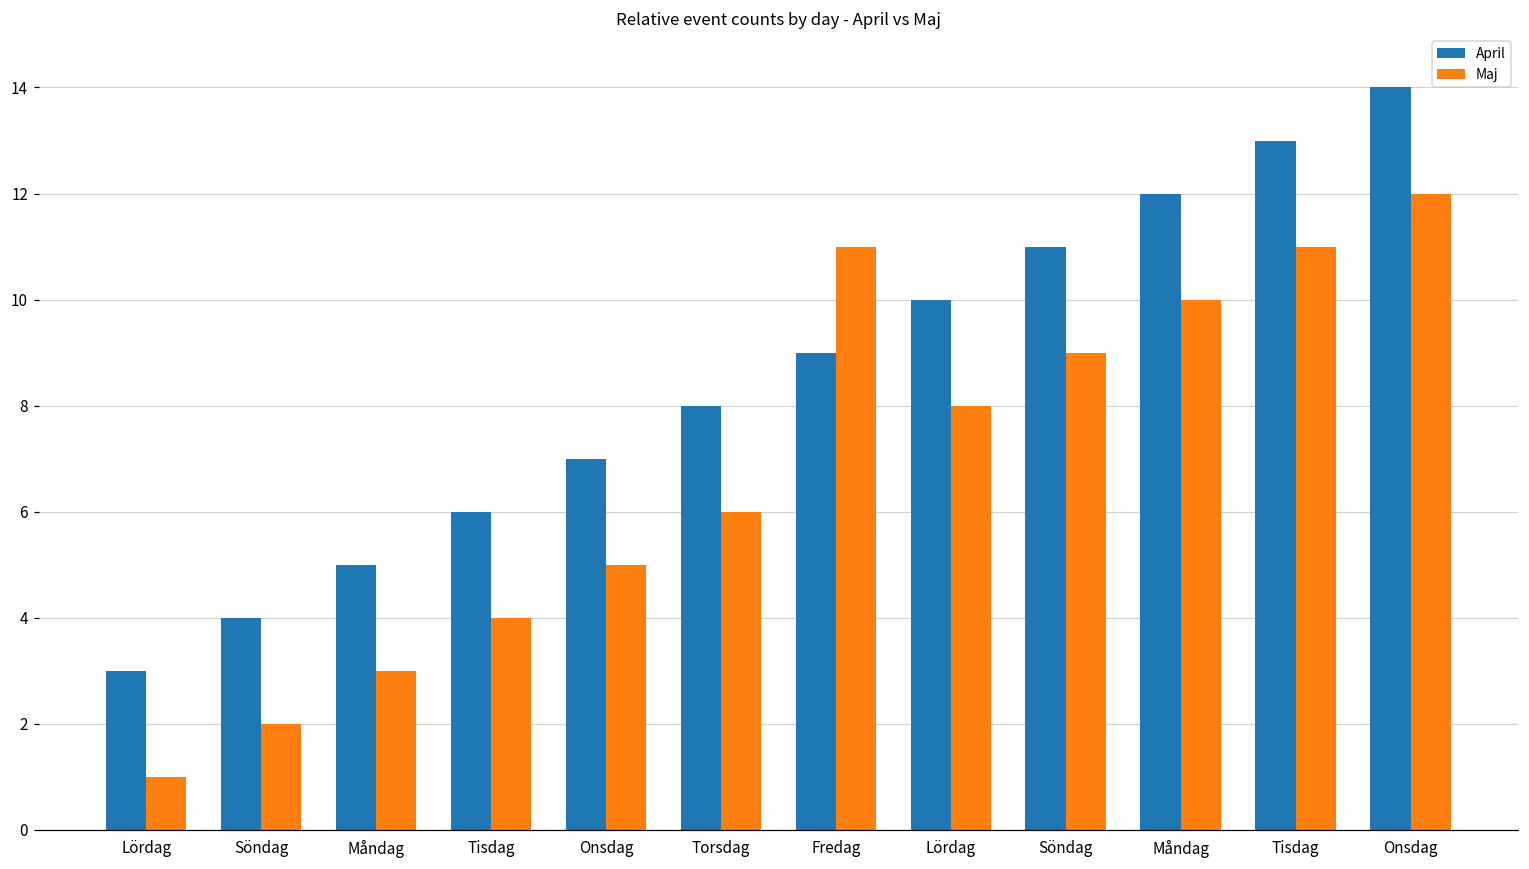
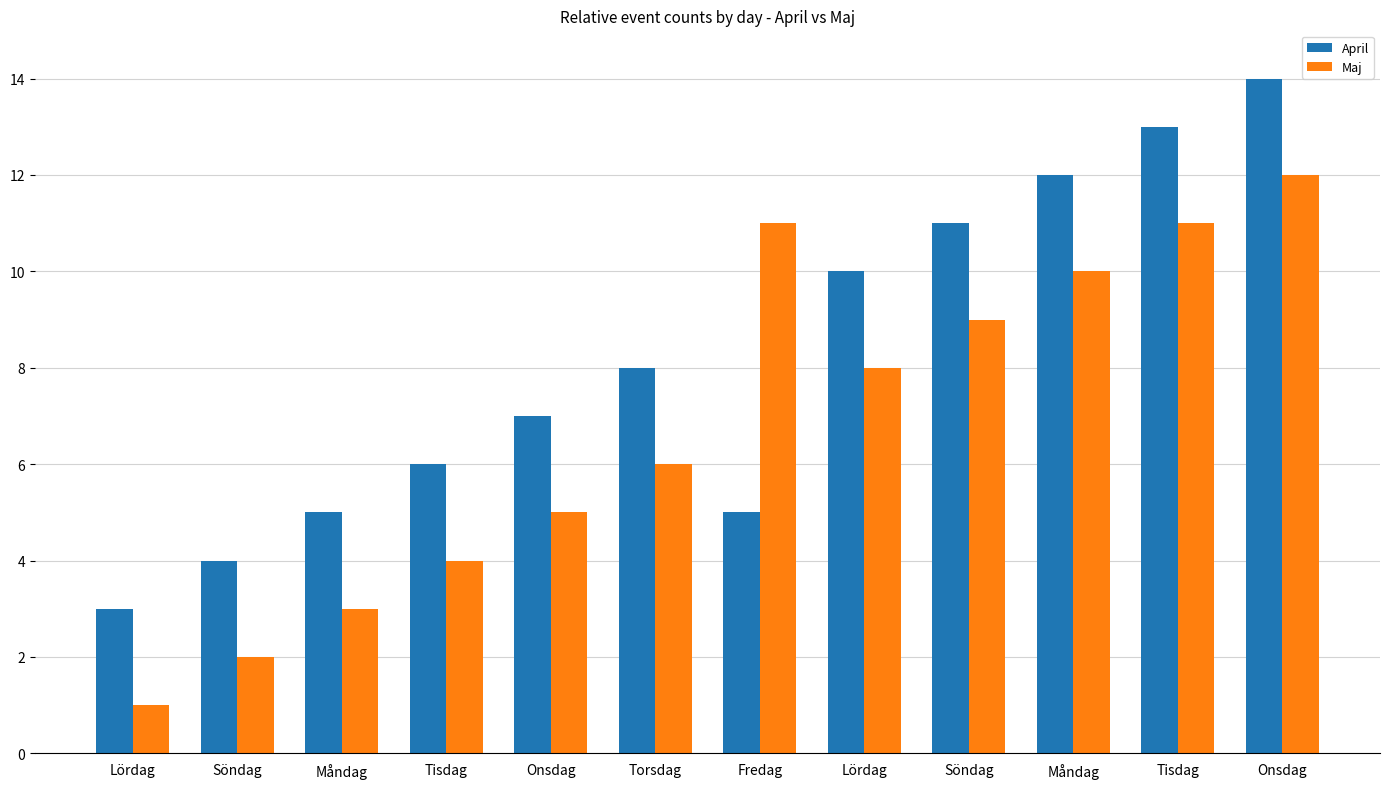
April, Fredag: 9 -> 5
